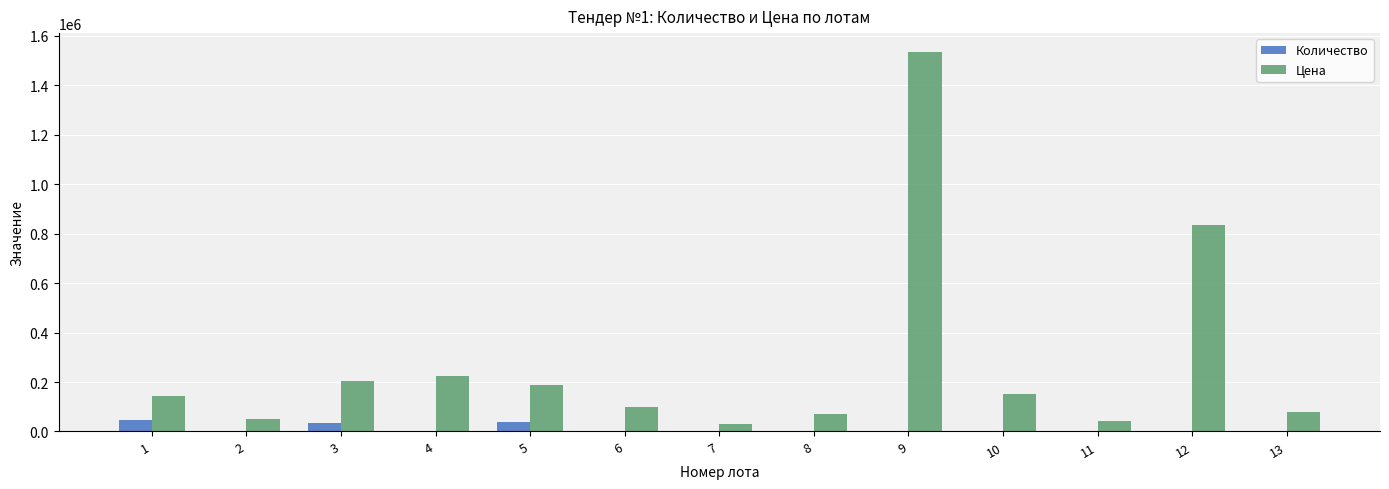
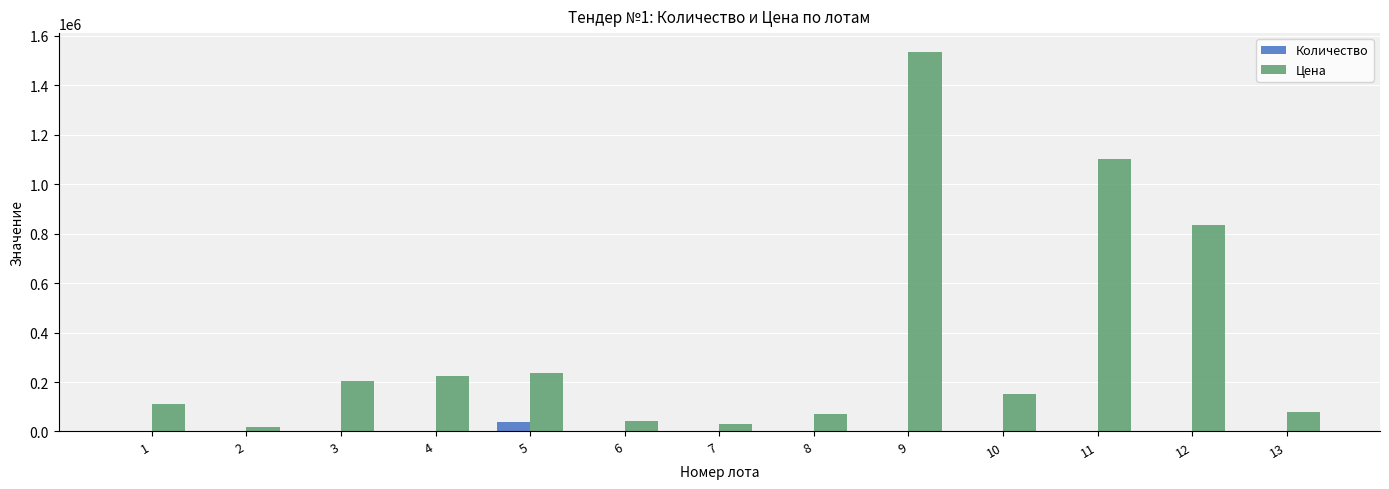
Количество, 1: 50000 -> 0
Цена, 1: 150000 -> 110000
Цена, 2: 50000 -> 20000
Количество, 3: 30000 -> 0
Цена, 5: 190000 -> 240000
Цена, 6: 100000 -> 40000
Цена, 11: 40000 -> 1100000
